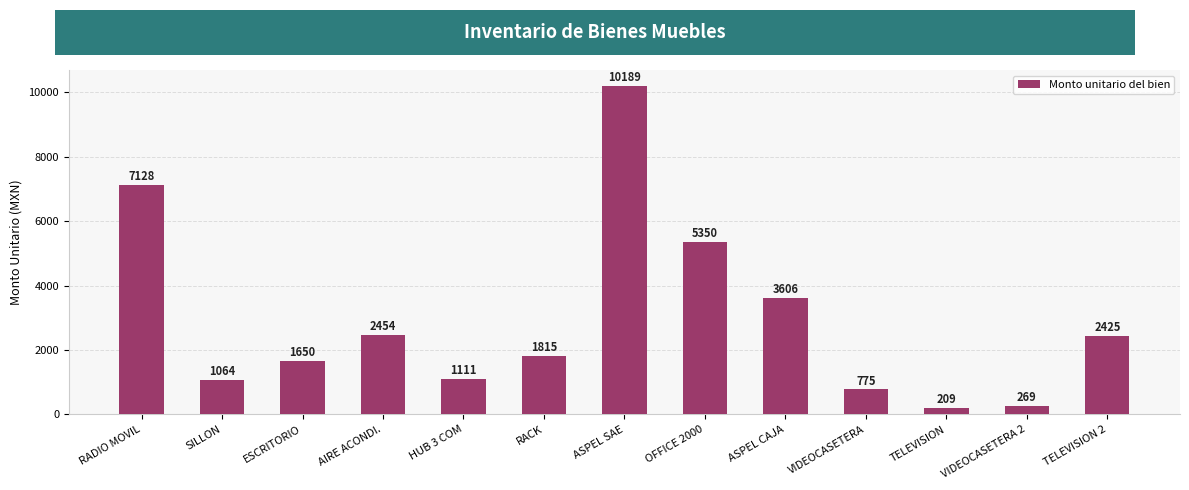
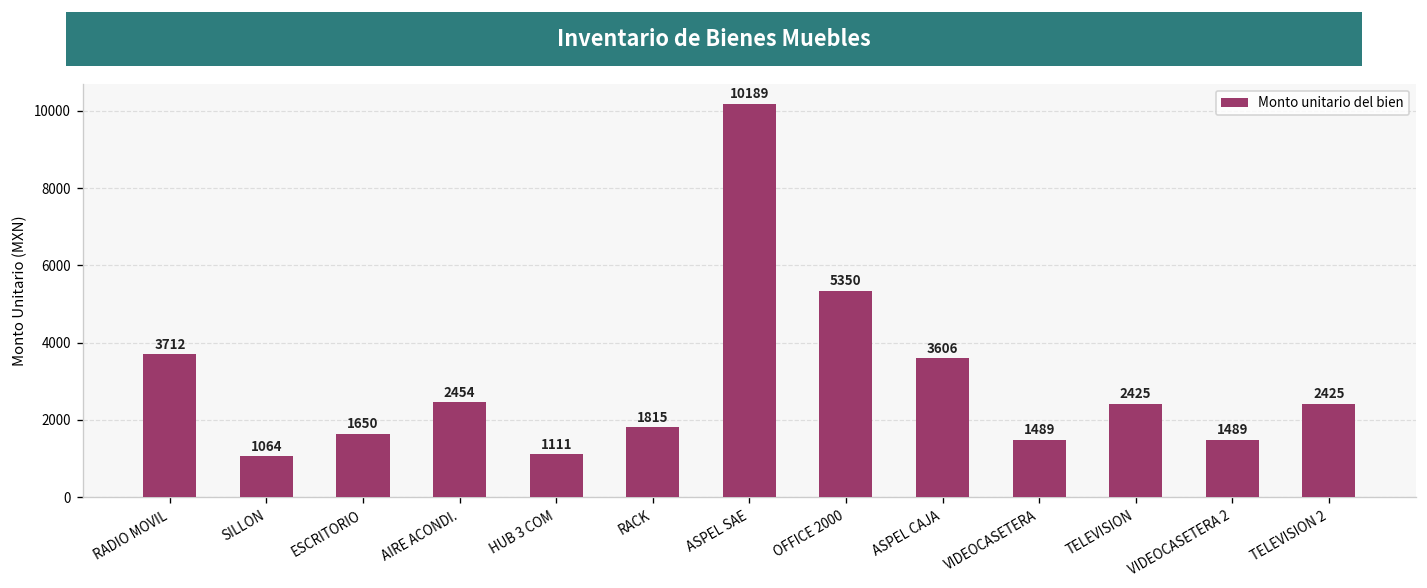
RADIO MOVIL: 7128 -> 3712
VIDEOCASETERA: 775 -> 1489
TELEVISION: 209 -> 2425
VIDEOCASETERA 2: 269 -> 1489
